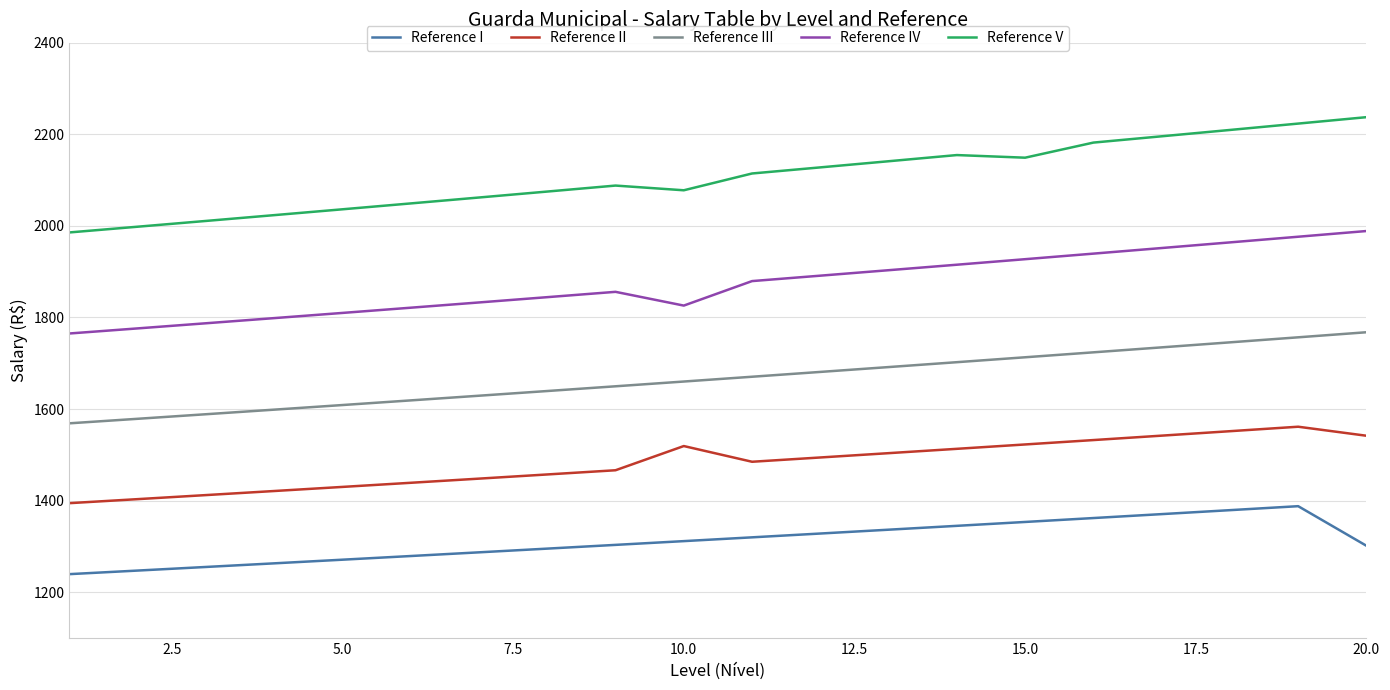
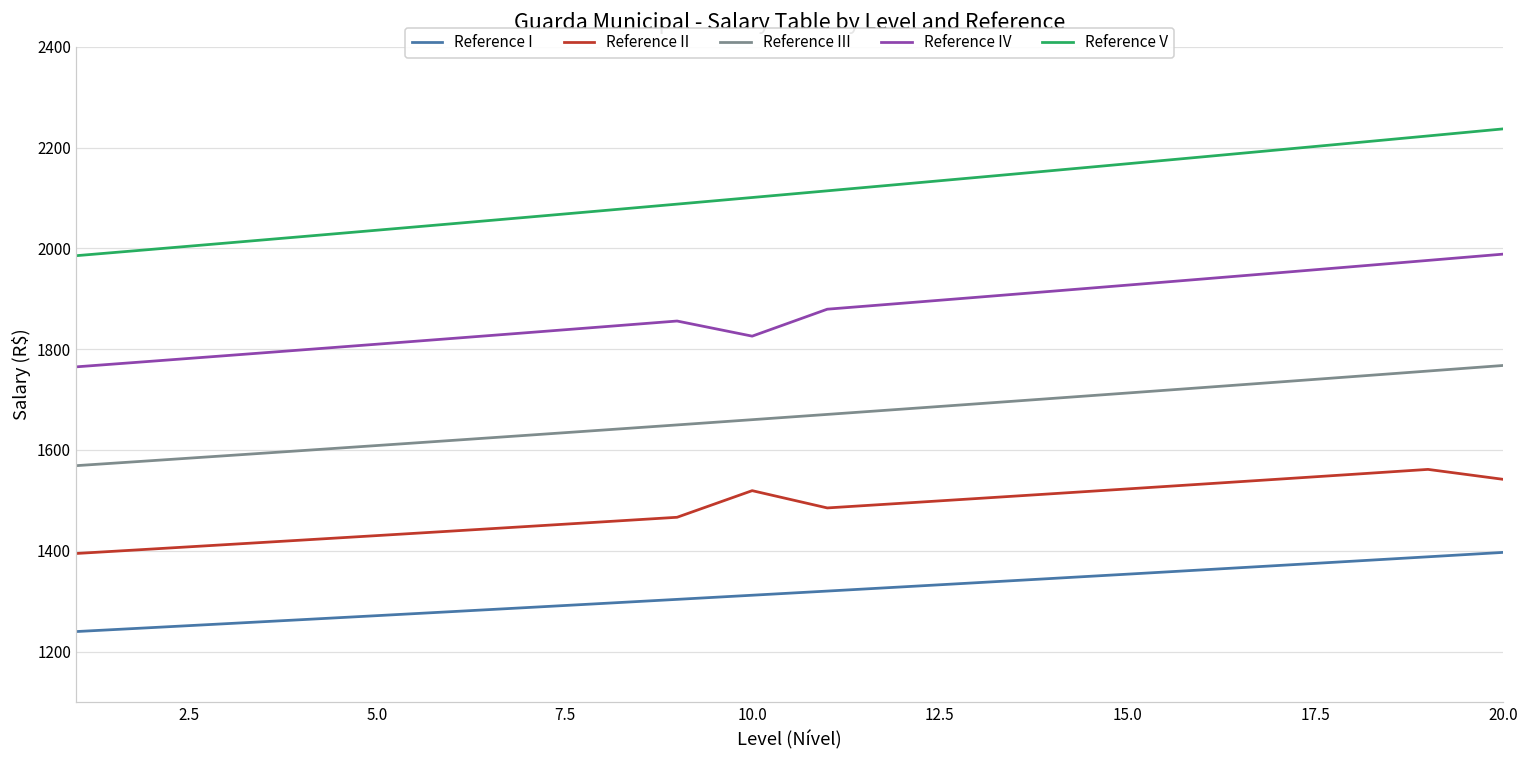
Reference V, 10.0: 2080 -> 2100
Reference V, 15.0: 2150 -> 2170
Reference I, 20.0: 1300 -> 1400
